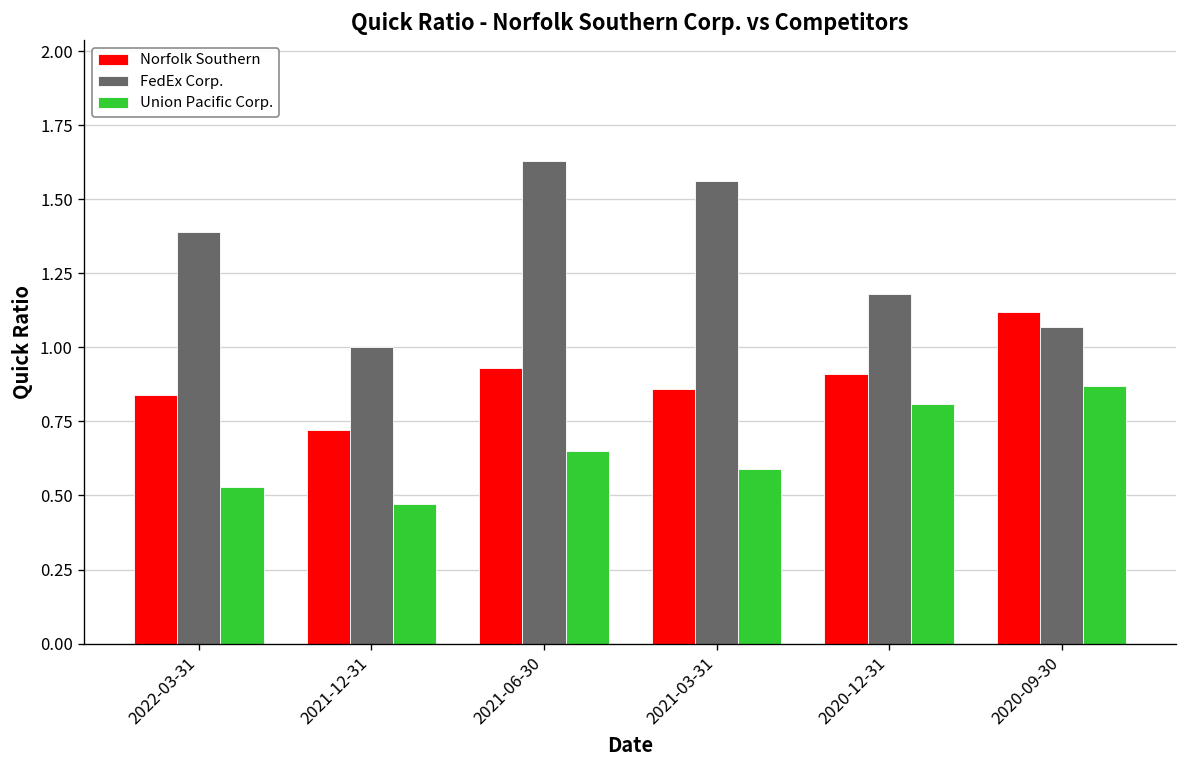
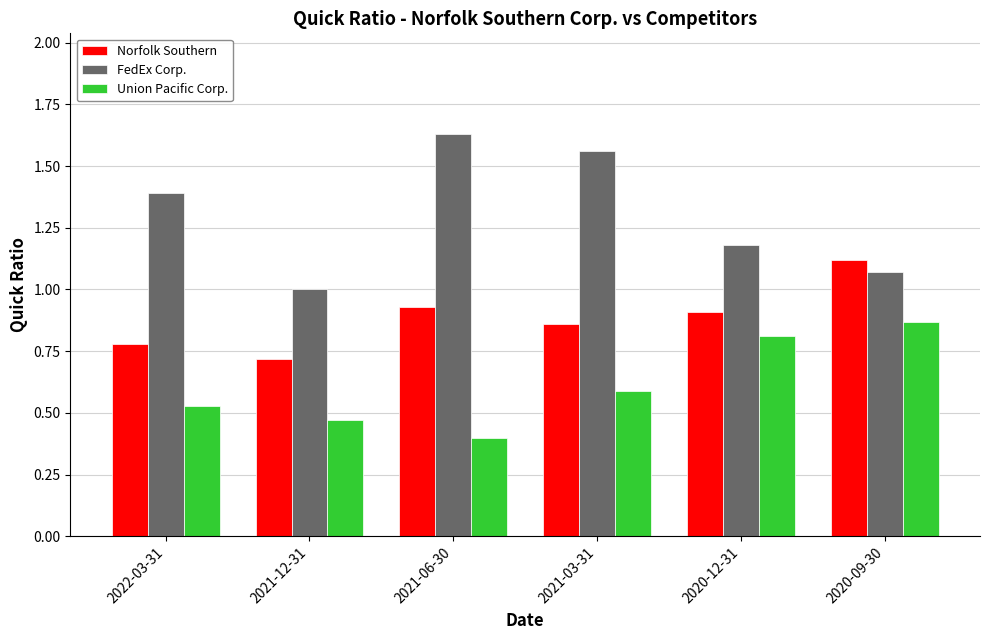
Norfolk Southern, 2022-03-31: 0.84 -> 0.78
Union Pacific Corp., 2021-06-30: 0.65 -> 0.40
